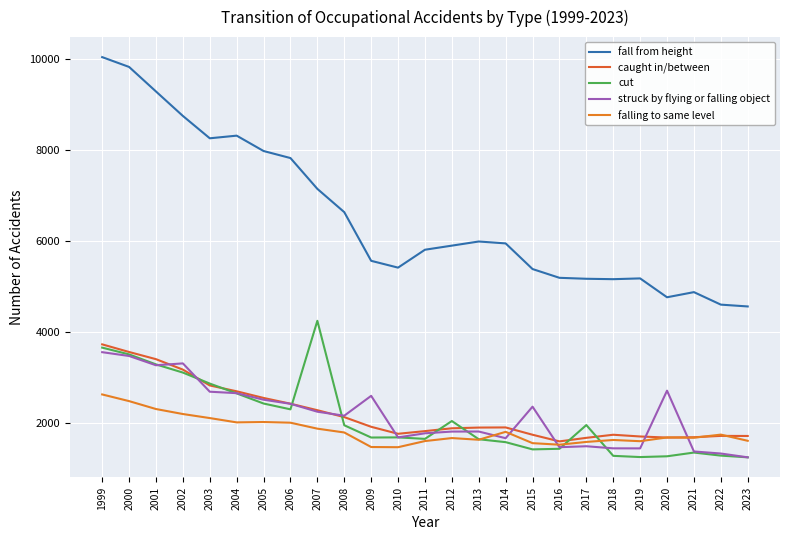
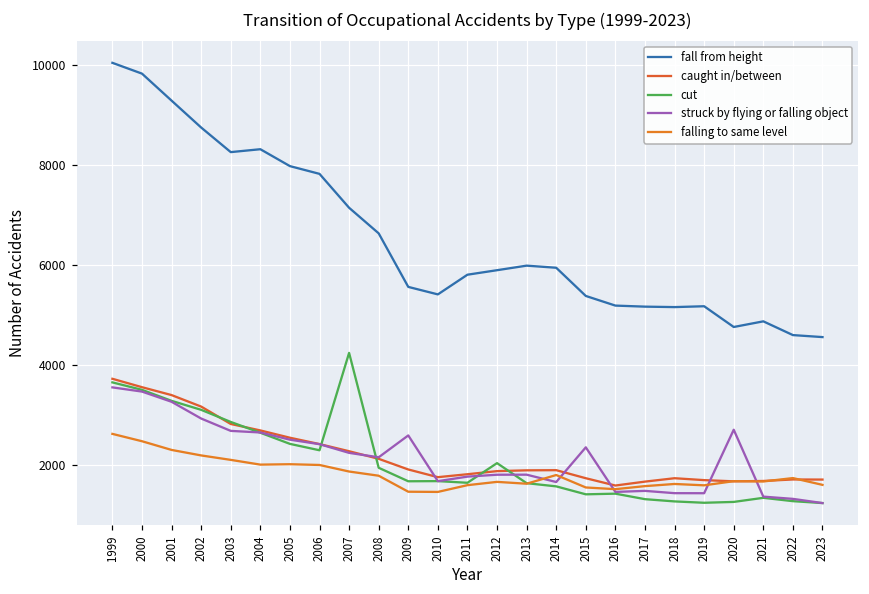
struck by flying or falling object, 2002: 3300 -> 2900
cut, 2017: 1900 -> 1300
